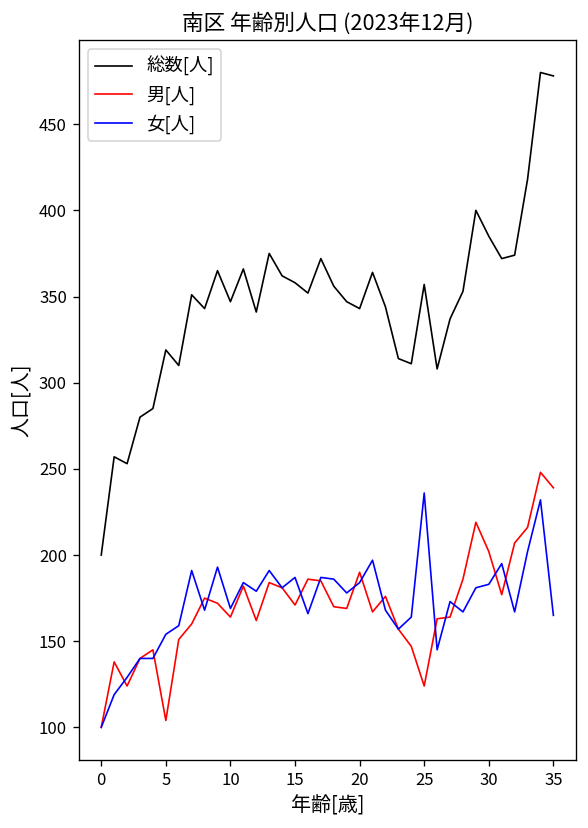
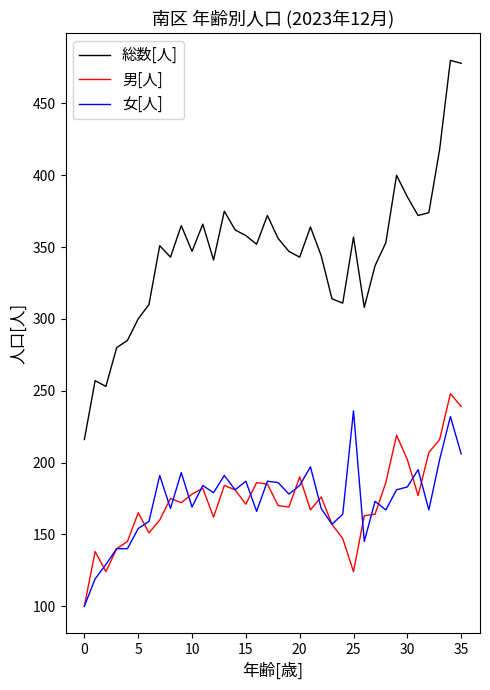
総数[人], 0: 200 -> 216
総数[人], 5: 319 -> 300
男[人], 5: 104 -> 165
男[人], 10: 164 -> 178
女[人], 35: 165 -> 206
